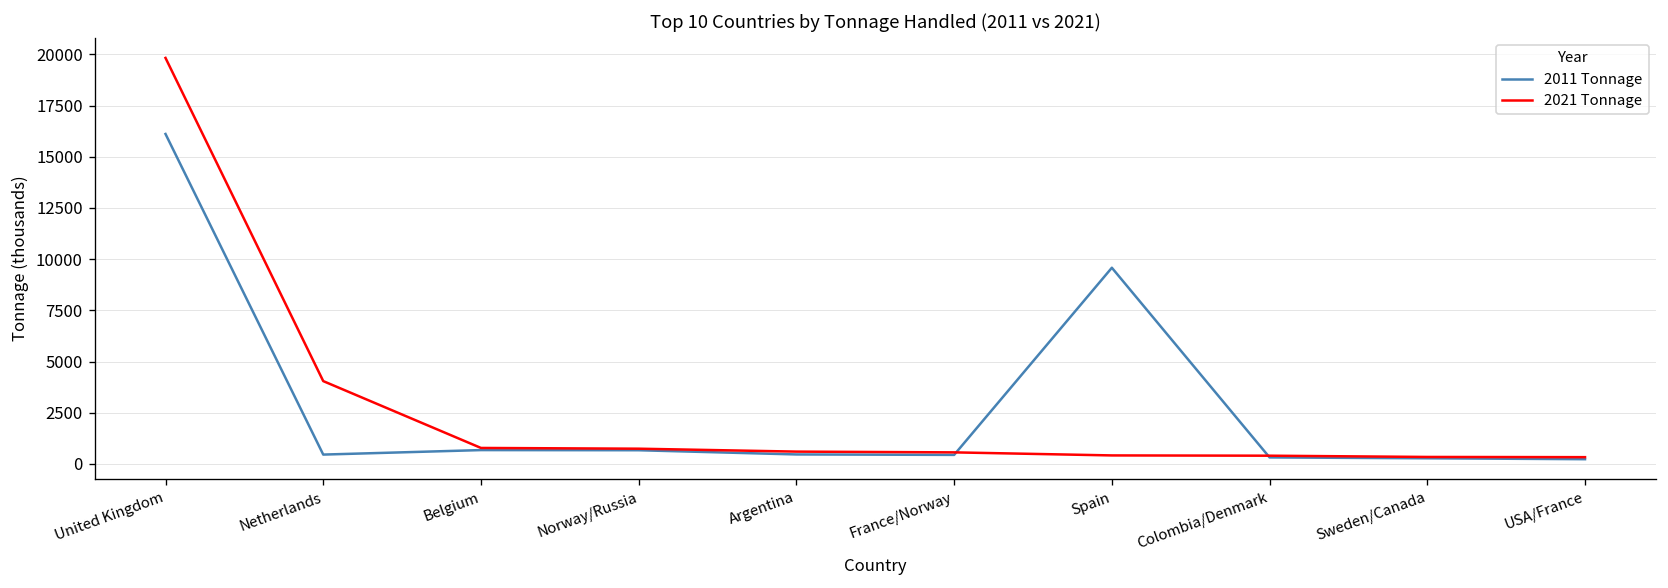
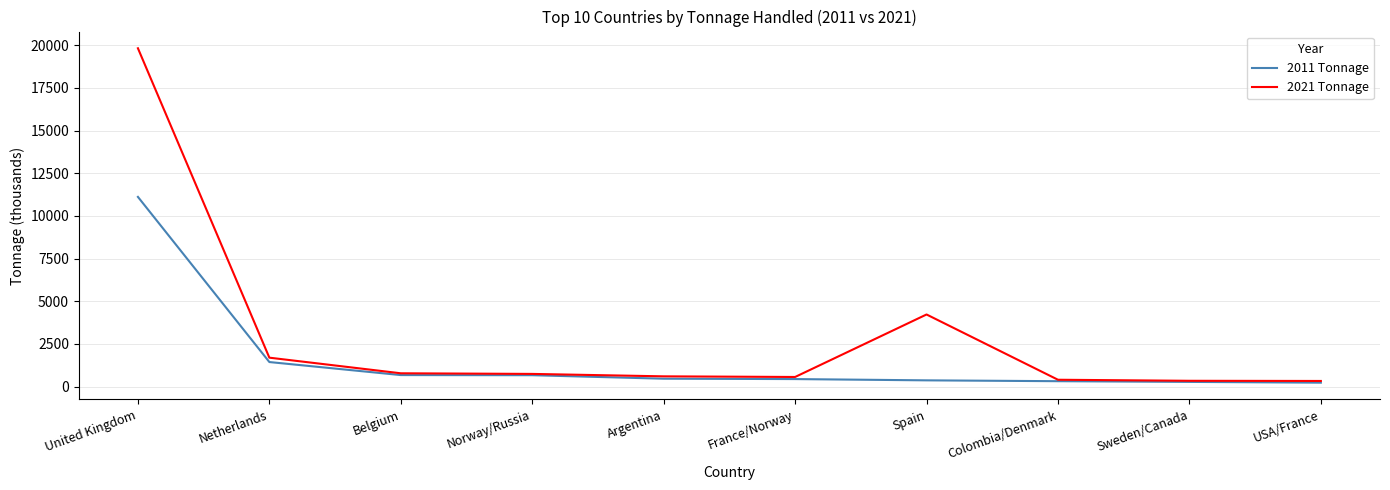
2011 Tonnage, United Kingdom: 16100 -> 11100
2011 Tonnage, Netherlands: 500 -> 1400
2021 Tonnage, Netherlands: 4000 -> 1700
2011 Tonnage, Spain: 9600 -> 400
2021 Tonnage, Spain: 400 -> 4200
